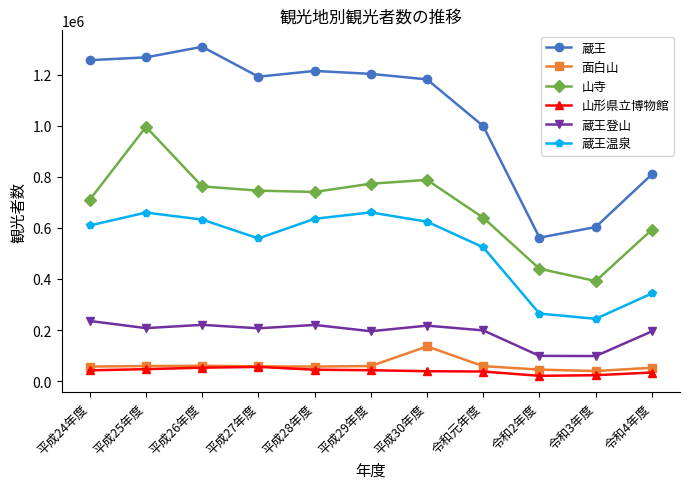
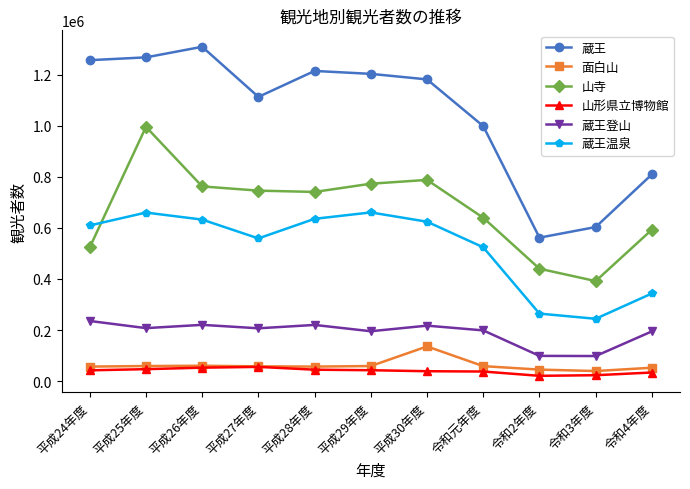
山寺, 平成24年度: 710000 -> 520000
蔵王, 平成27年度: 1190000 -> 1110000
